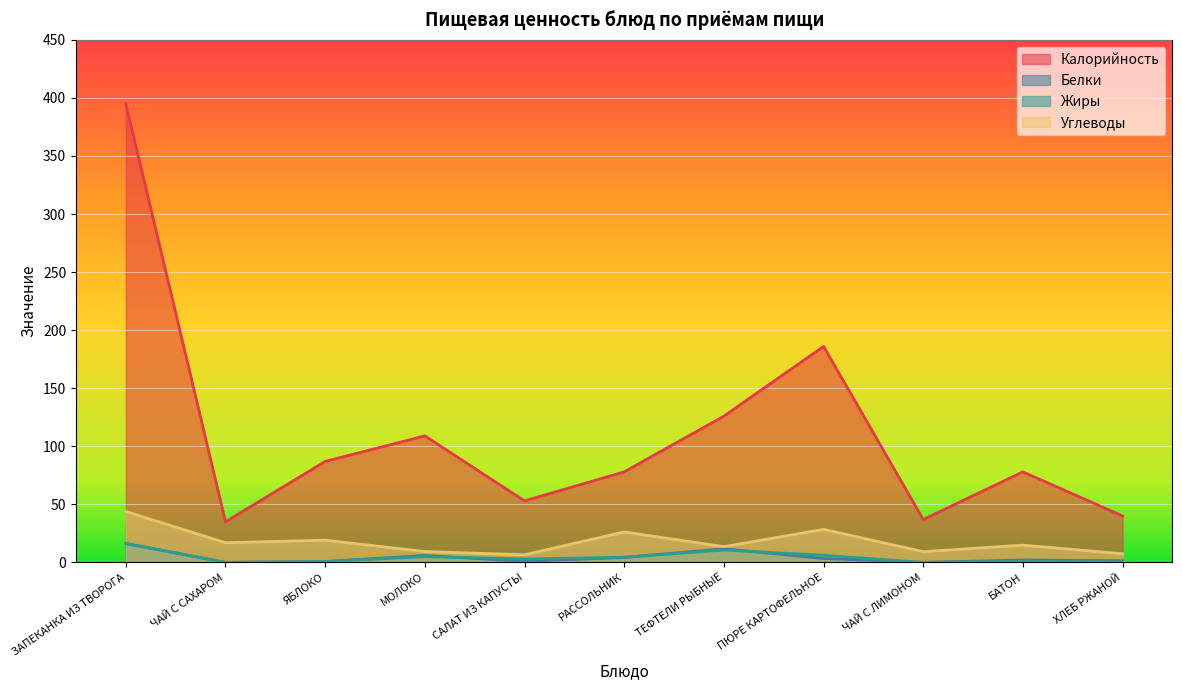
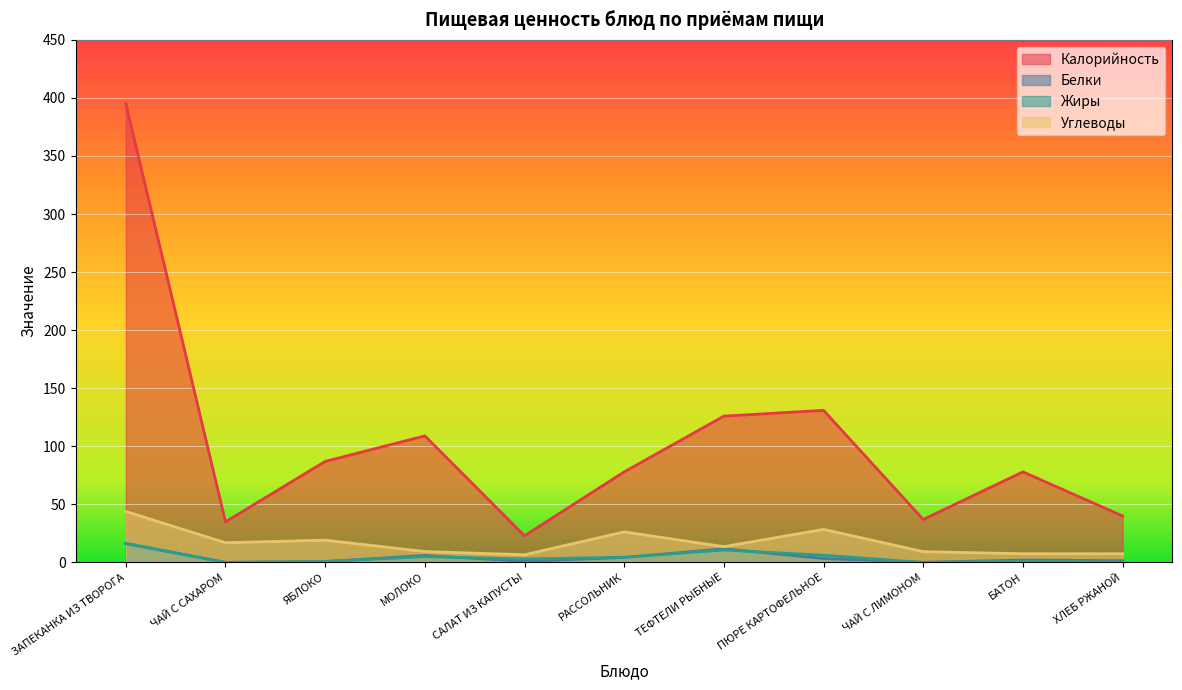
Калорийность, САЛАТ ИЗ КАПУСТЫ: 53 -> 23
Калорийность, ПЮРЕ КАРТОФЕЛЬНОЕ: 186 -> 131
Углеводы, БАТОН: 15 -> 8
